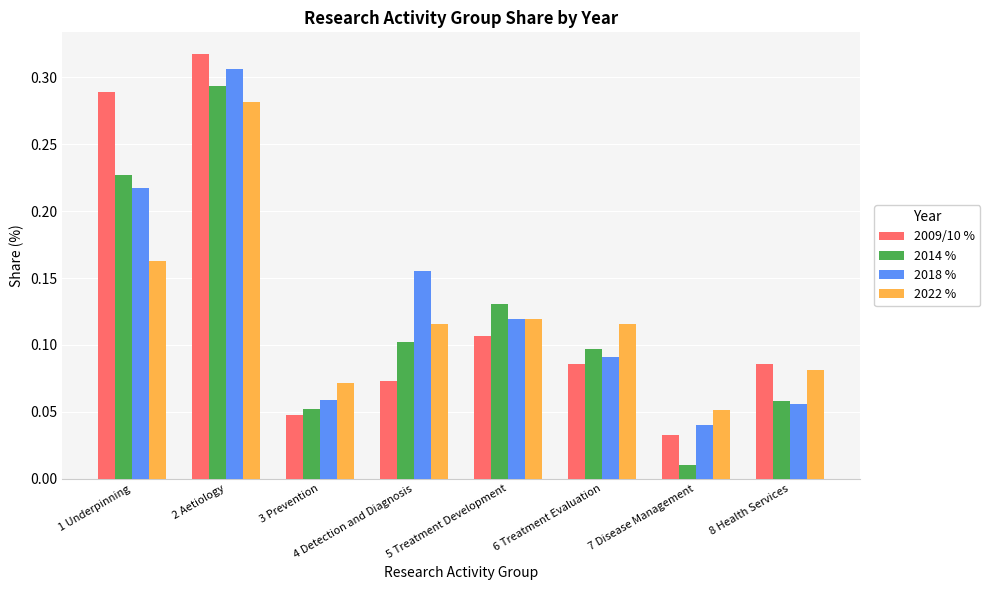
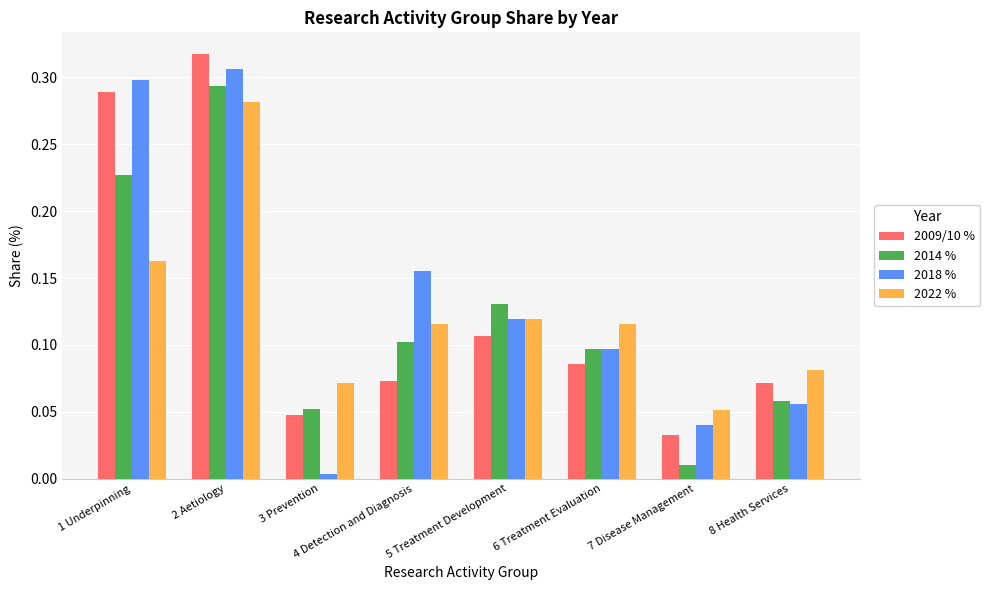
2018 %, 1 Underpinning: 0.217 -> 0.298
2018 %, 3 Prevention: 0.059 -> 0.003
2018 %, 6 Treatment Evaluation: 0.091 -> 0.097
2009/10 %, 8 Health Services: 0.086 -> 0.071
